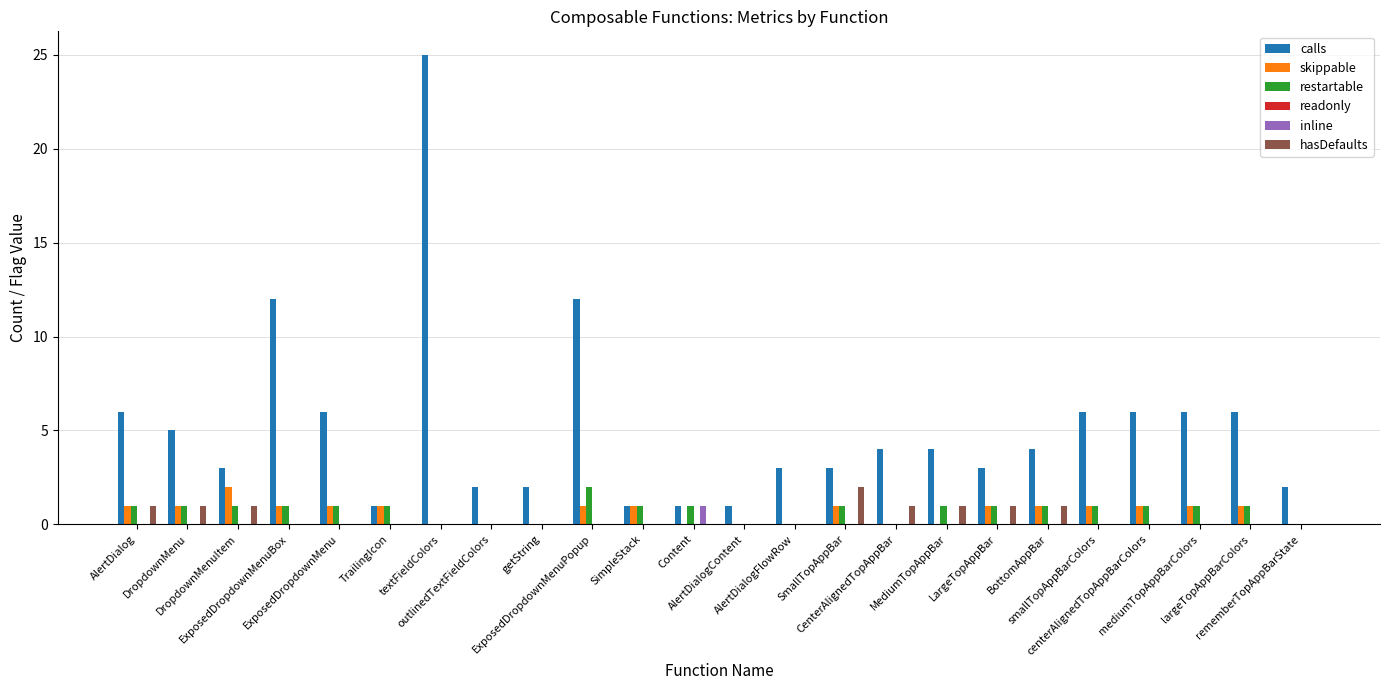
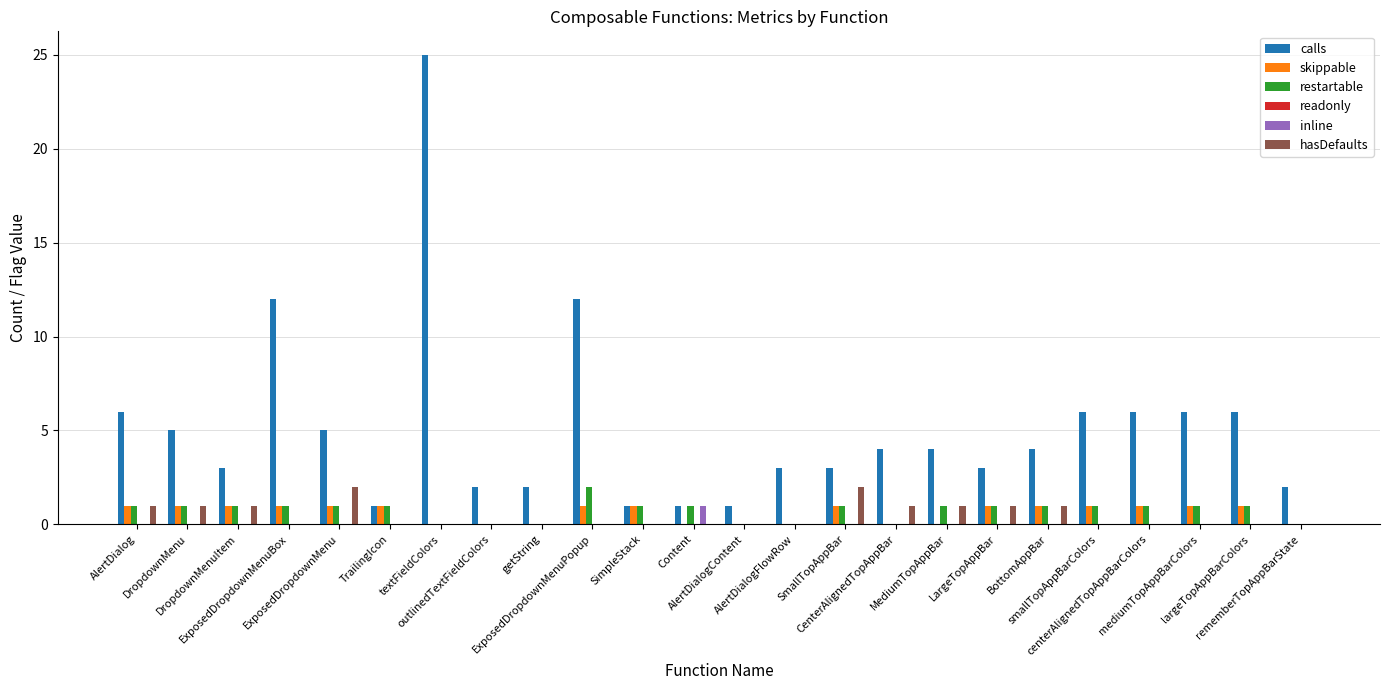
skippable, DropdownMenuItem: 2 -> 1
calls, ExposedDropdownMenu: 6 -> 5
hasDefaults, ExposedDropdownMenu: 0 -> 2
